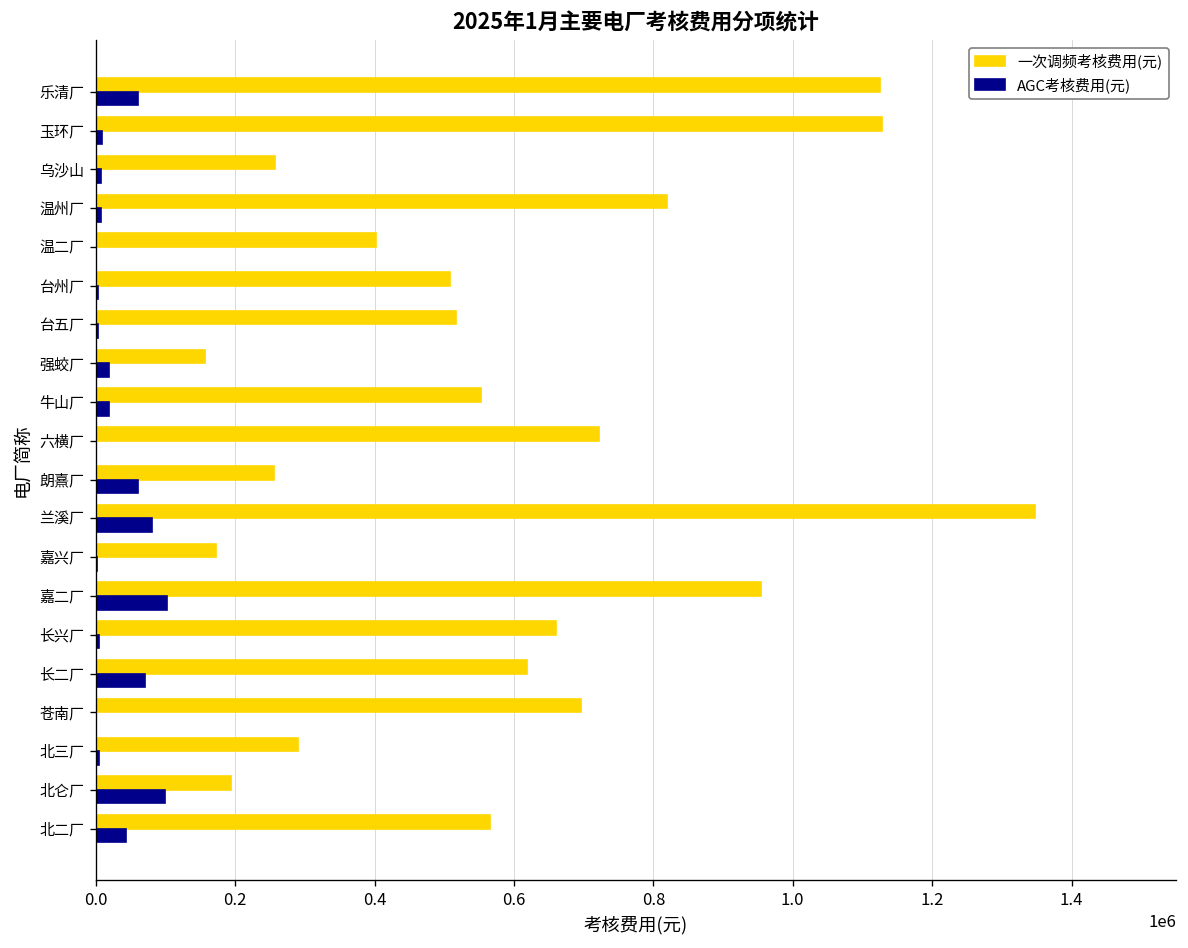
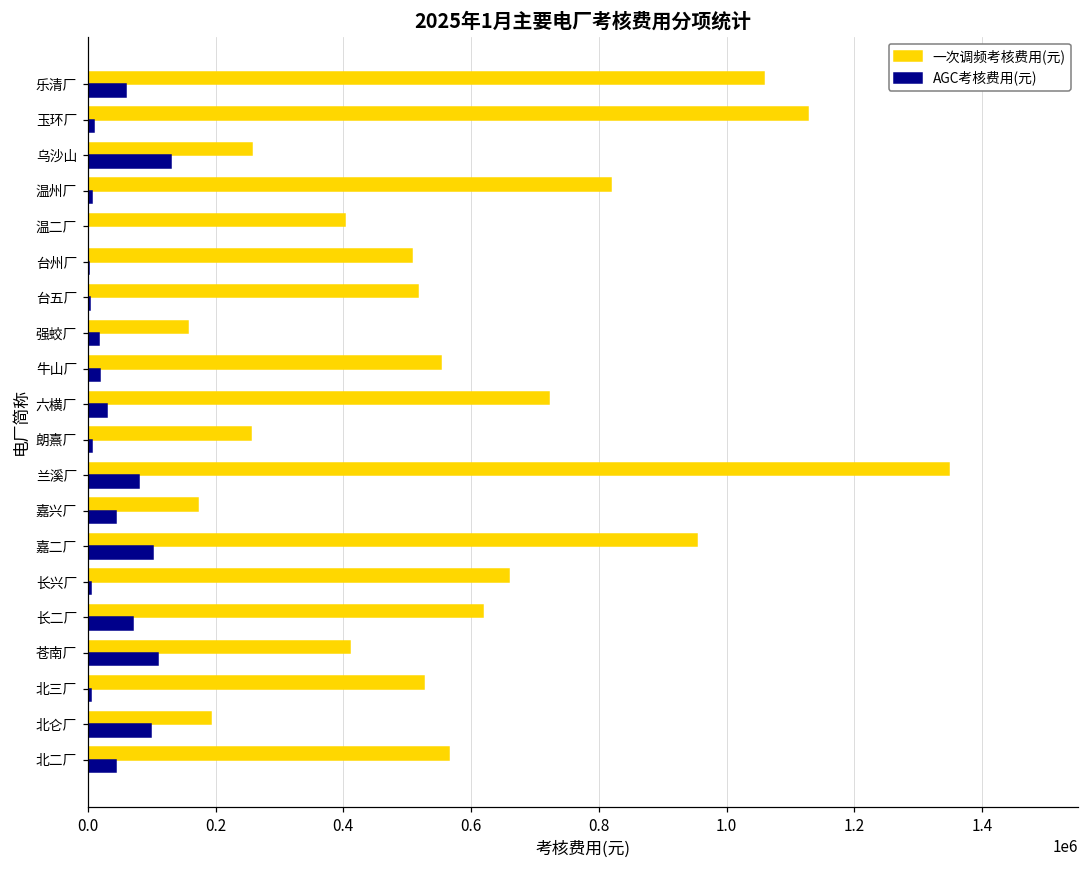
一次调频考核费用(元), 乐清厂: 1130000 -> 1060000
AGC考核费用(元), 乌沙山: 10000 -> 130000
AGC考核费用(元), 六横厂: 0 -> 30000
AGC考核费用(元), 朗熹厂: 60000 -> 10000
AGC考核费用(元), 嘉兴厂: 0 -> 40000
一次调频考核费用(元), 苍南厂: 700000 -> 410000
AGC考核费用(元), 苍南厂: 0 -> 110000
一次调频考核费用(元), 北三厂: 290000 -> 530000
